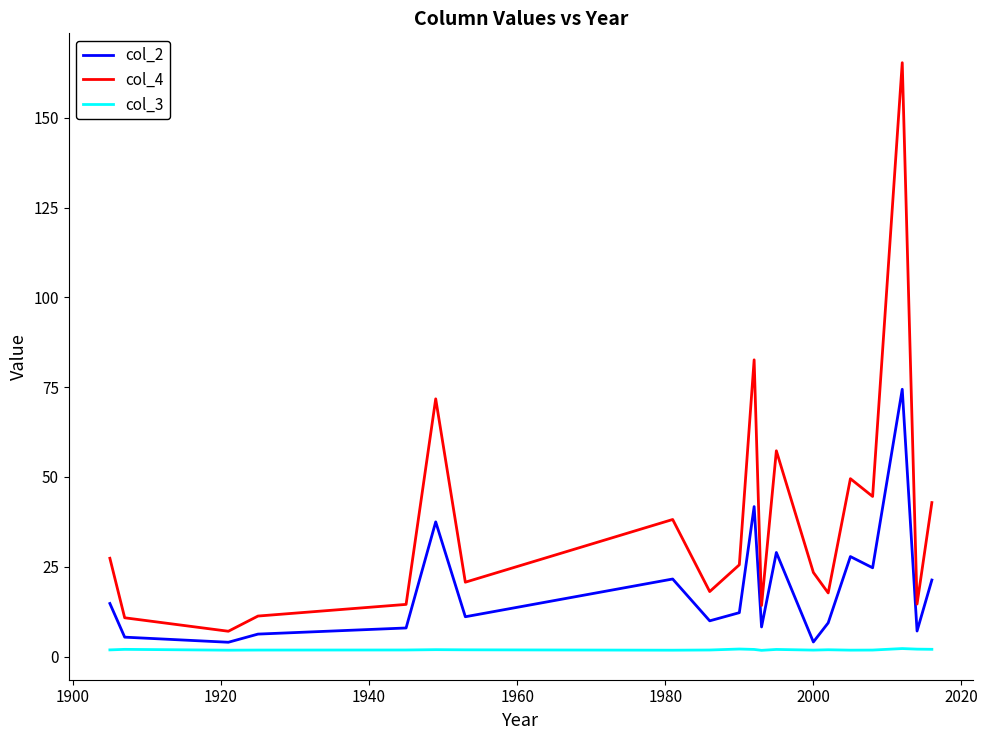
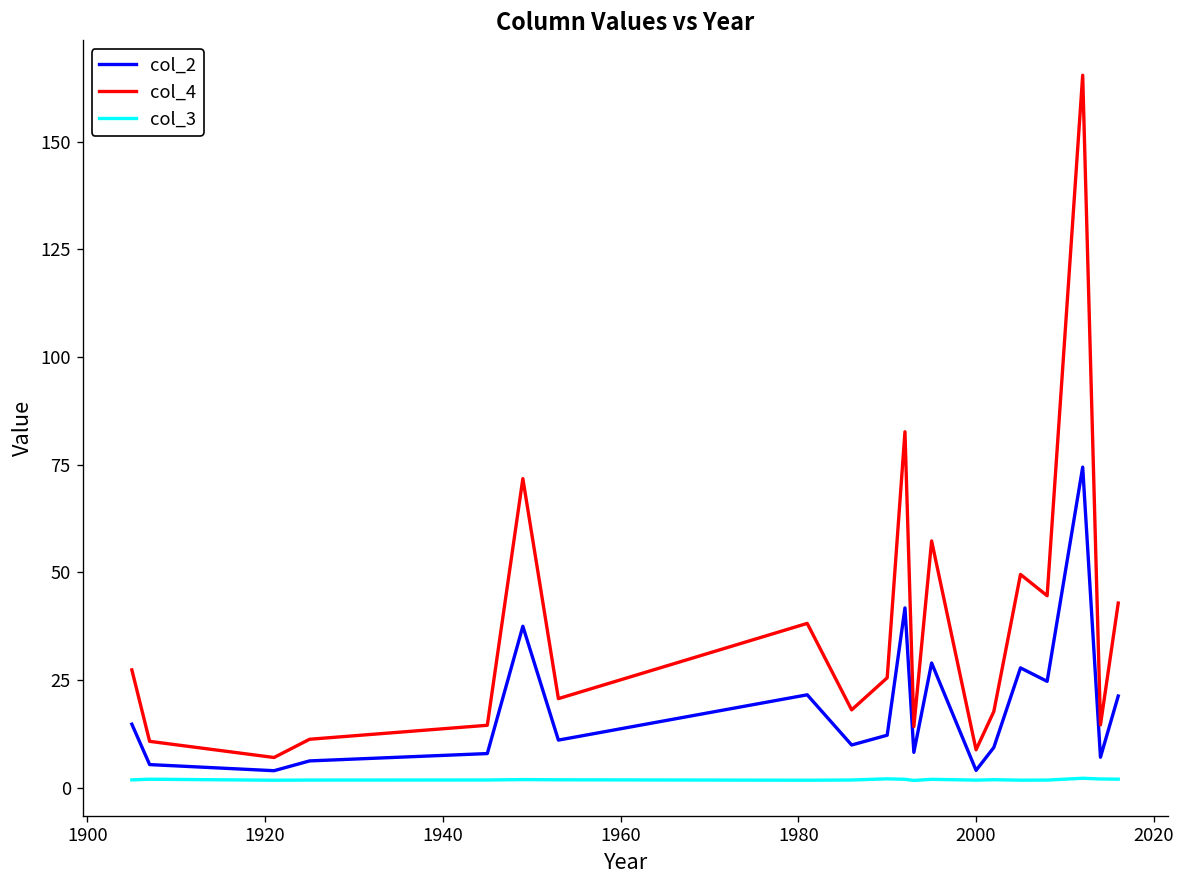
col_4, 2000: 23 -> 9
